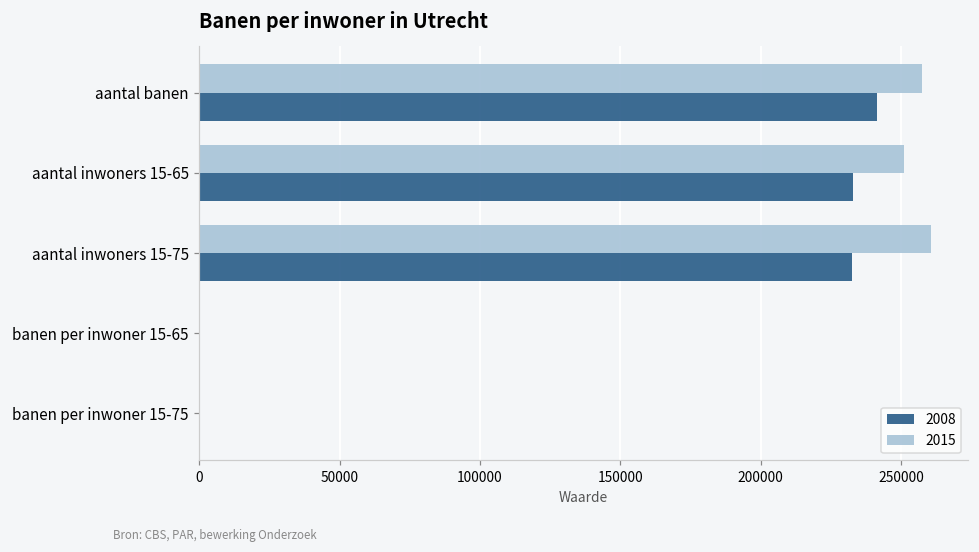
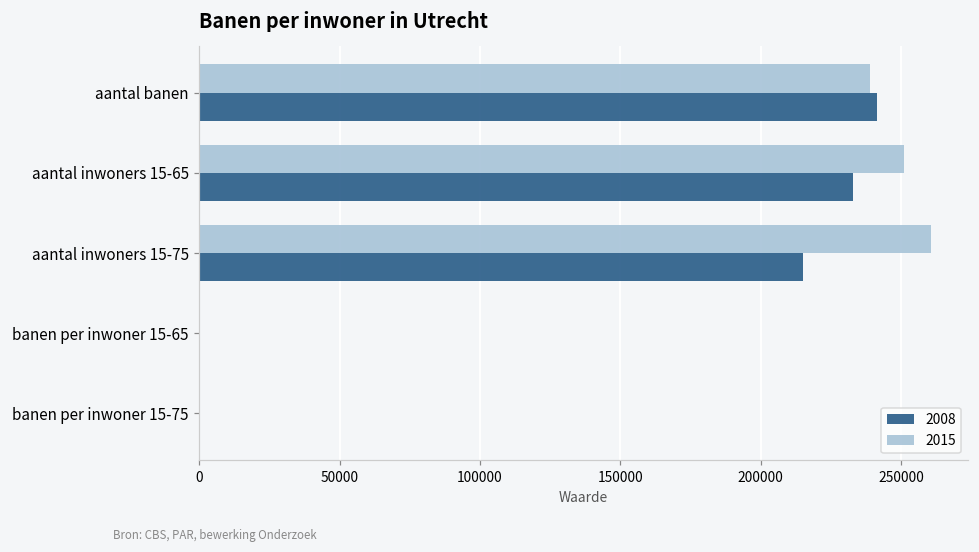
2015, aantal banen: 257000 -> 239000
2008, aantal inwoners 15-75: 233000 -> 215000
